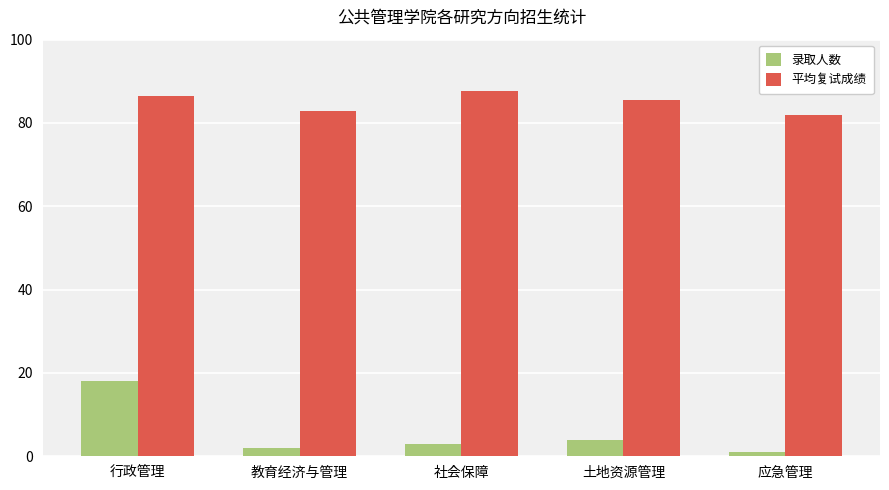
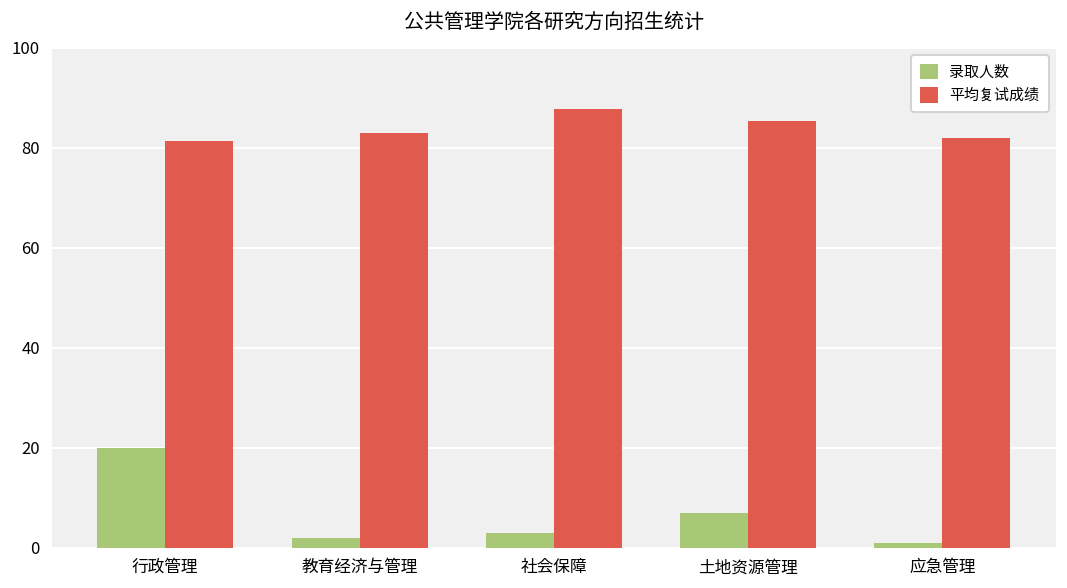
录取人数, 行政管理: 18 -> 20
平均复试成绩, 行政管理: 86 -> 81
录取人数, 土地资源管理: 4 -> 7
